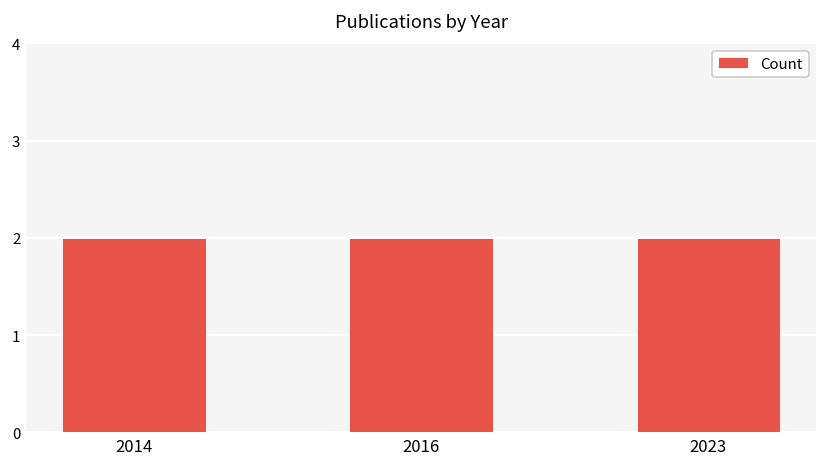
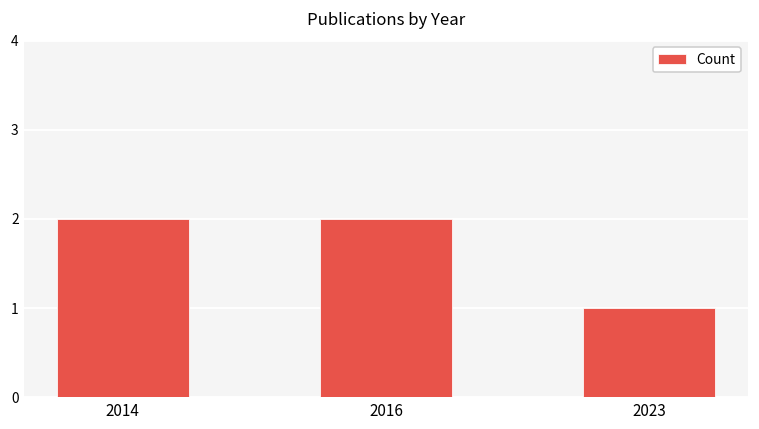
2023: 2 -> 1
